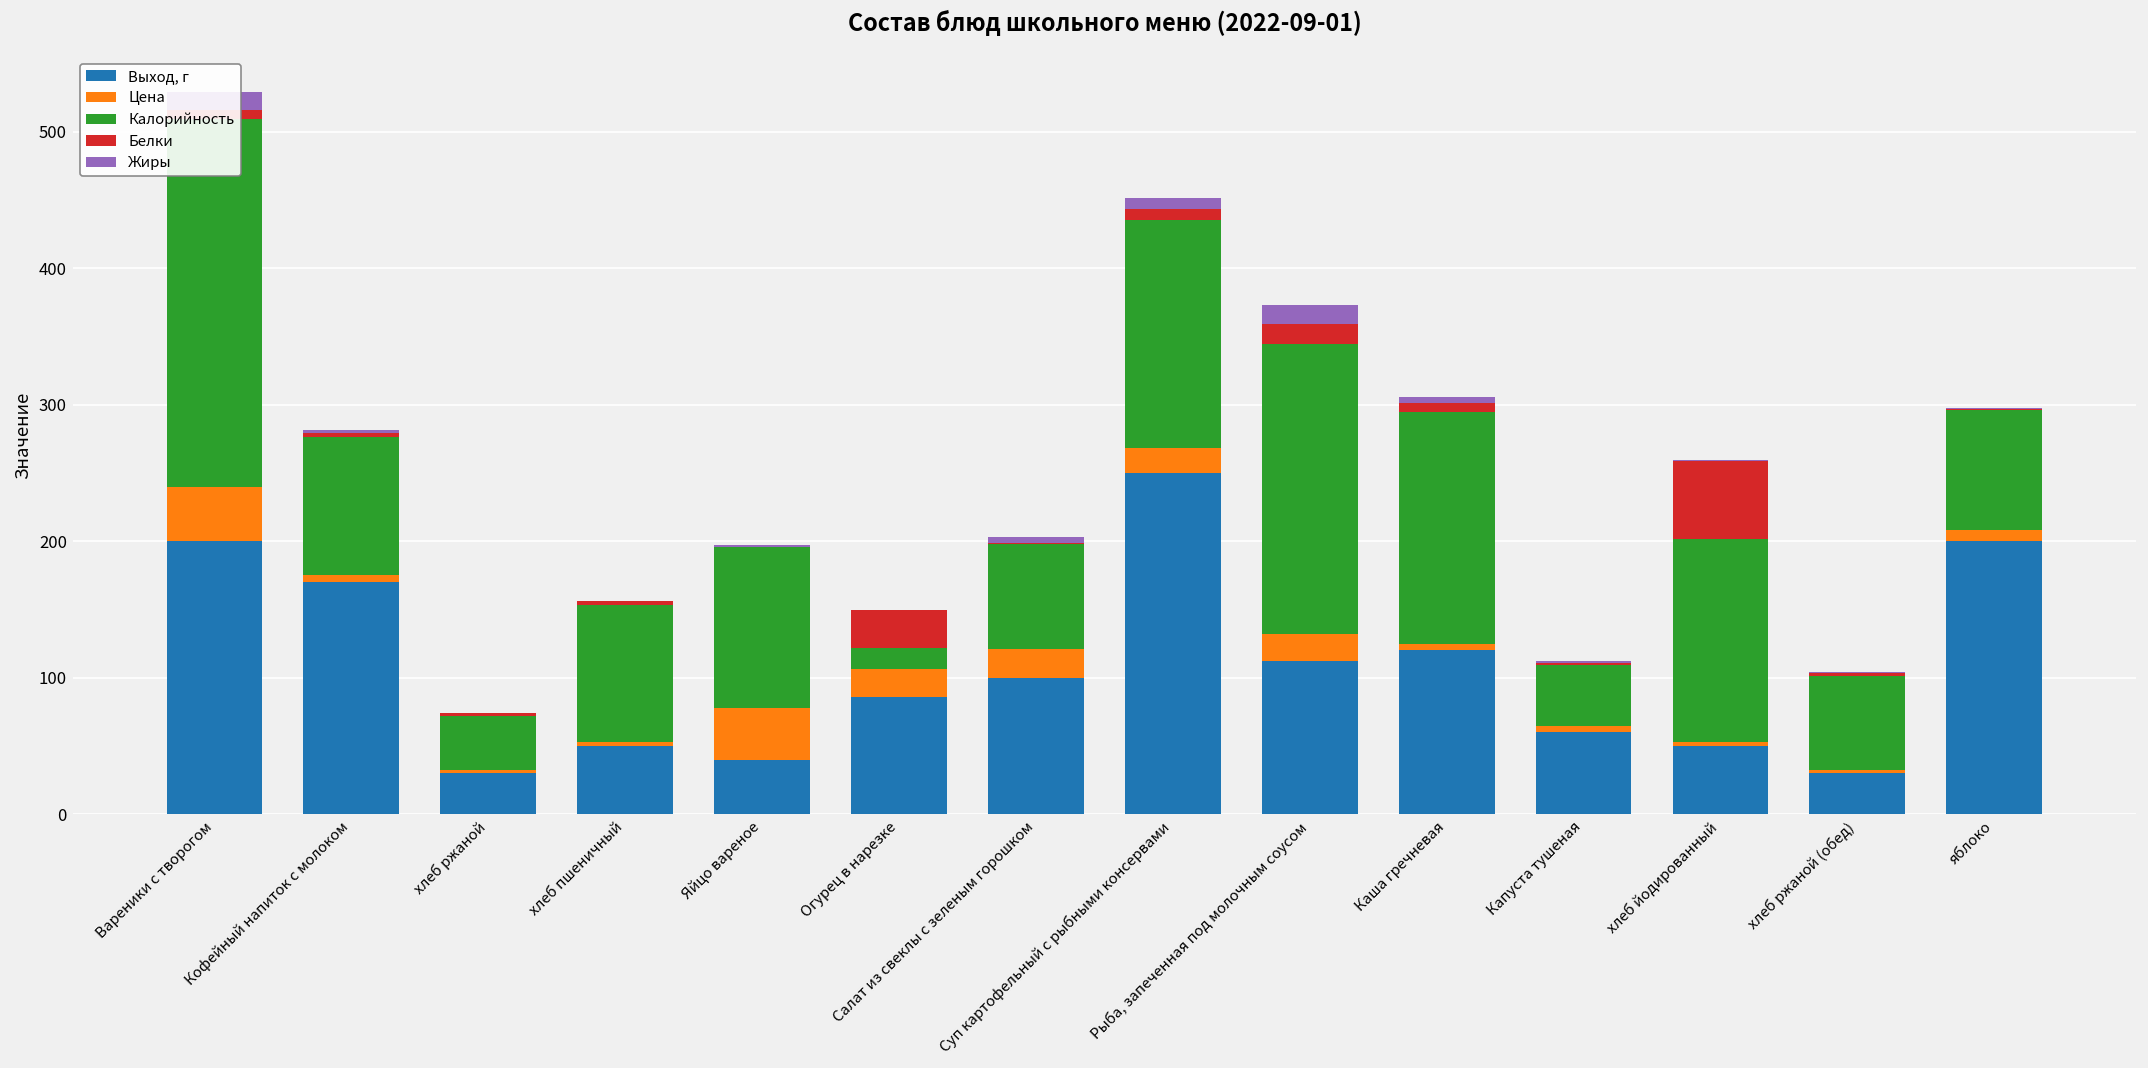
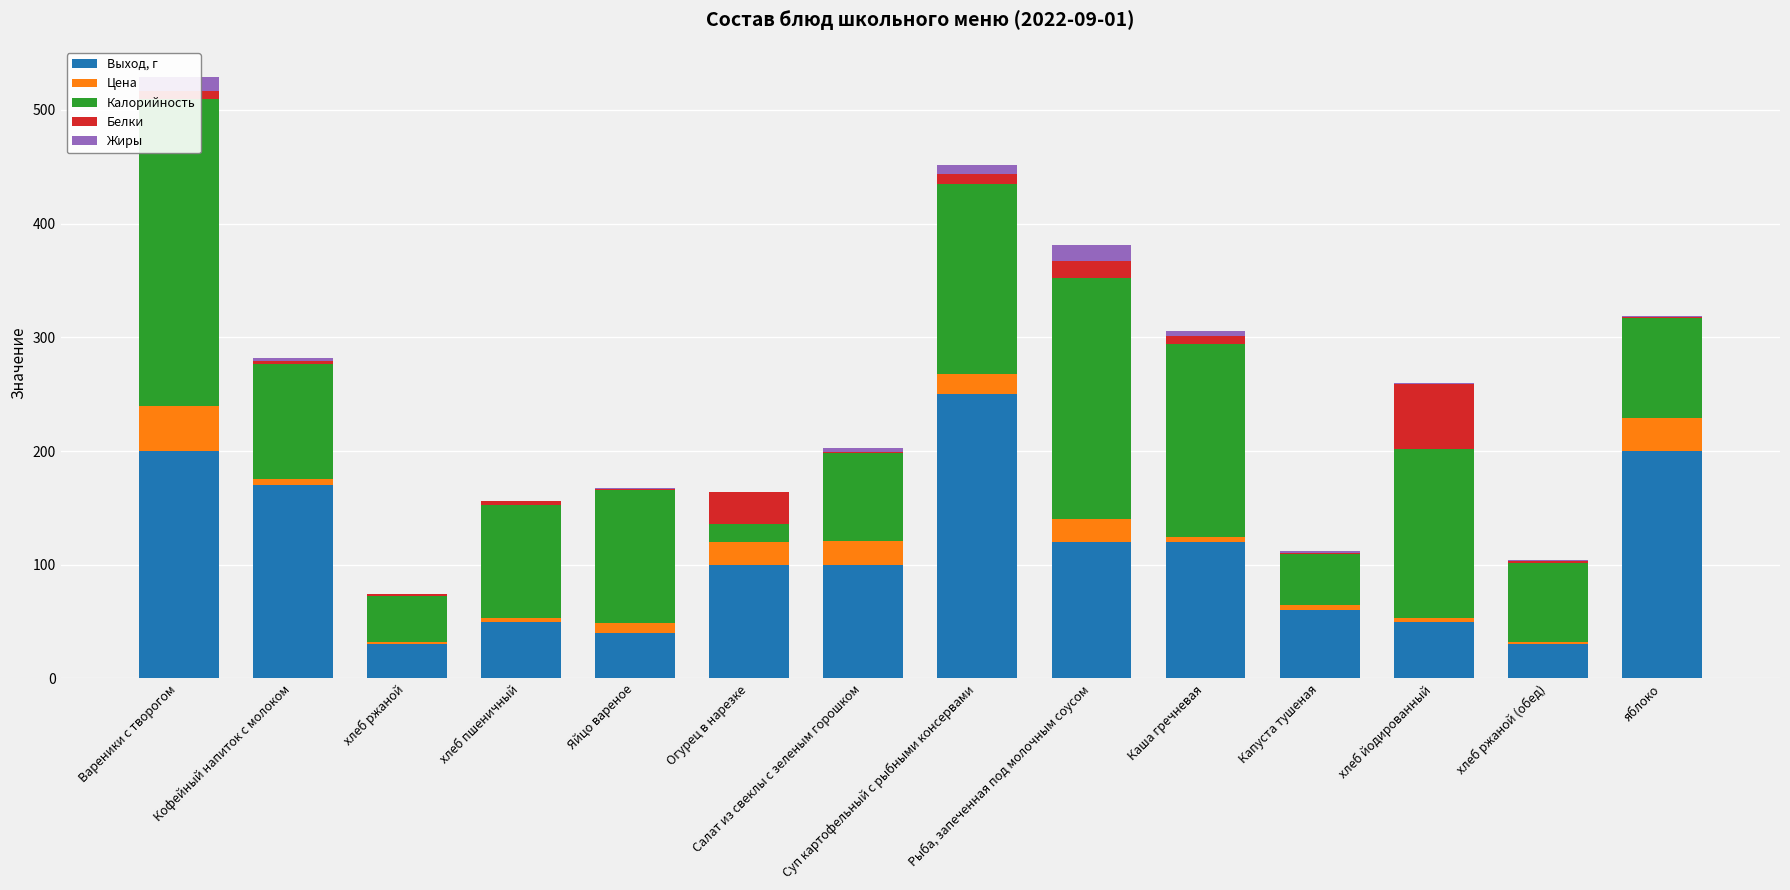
Цена, Яйцо вареное: 38 -> 9
Выход, г, Огурец в нарезке: 86 -> 100
Выход, г, Рыба, запеченная под молочным соусом: 112 -> 120
Цена, яблоко: 8 -> 29
